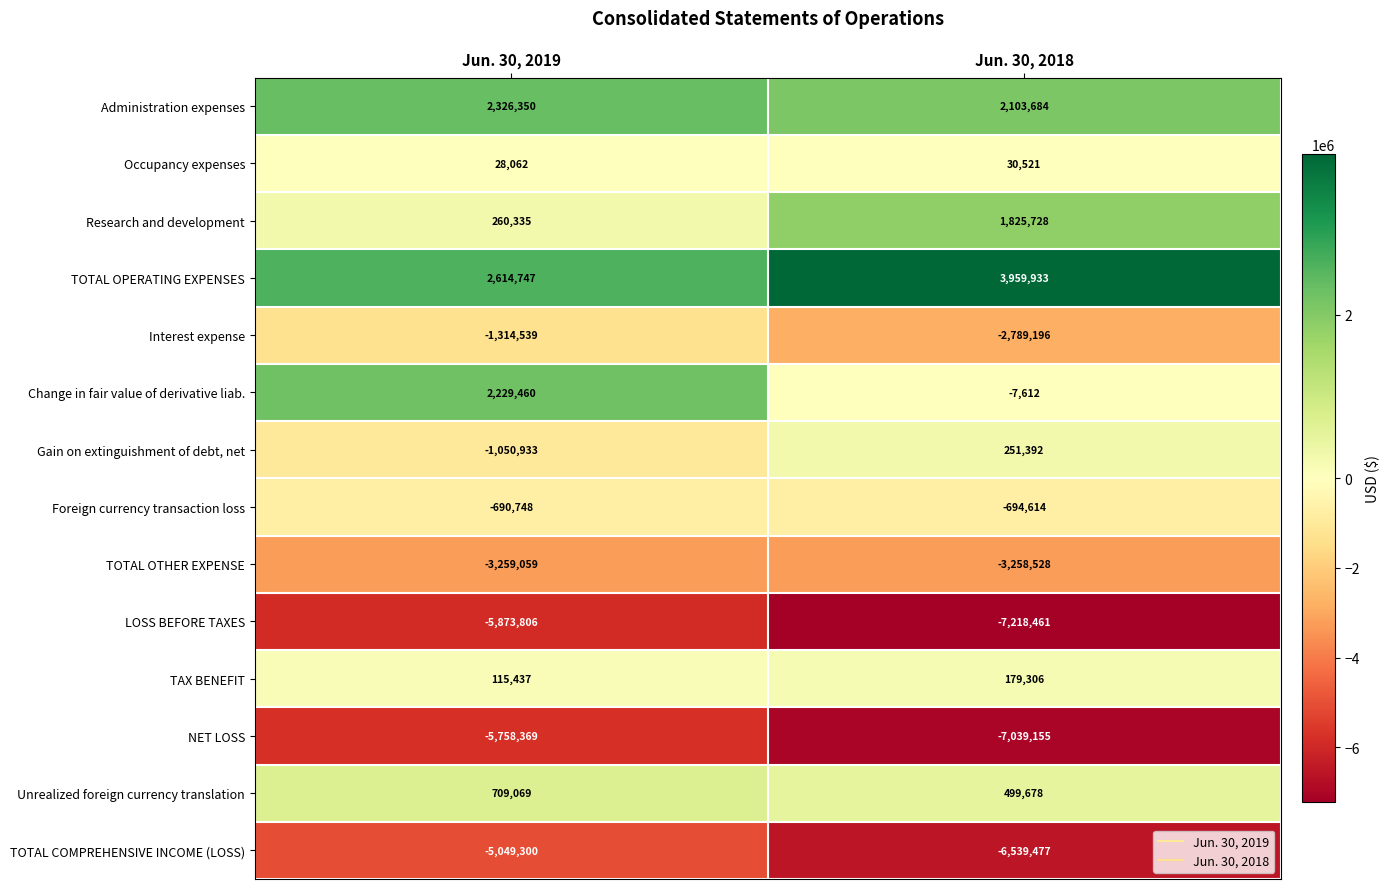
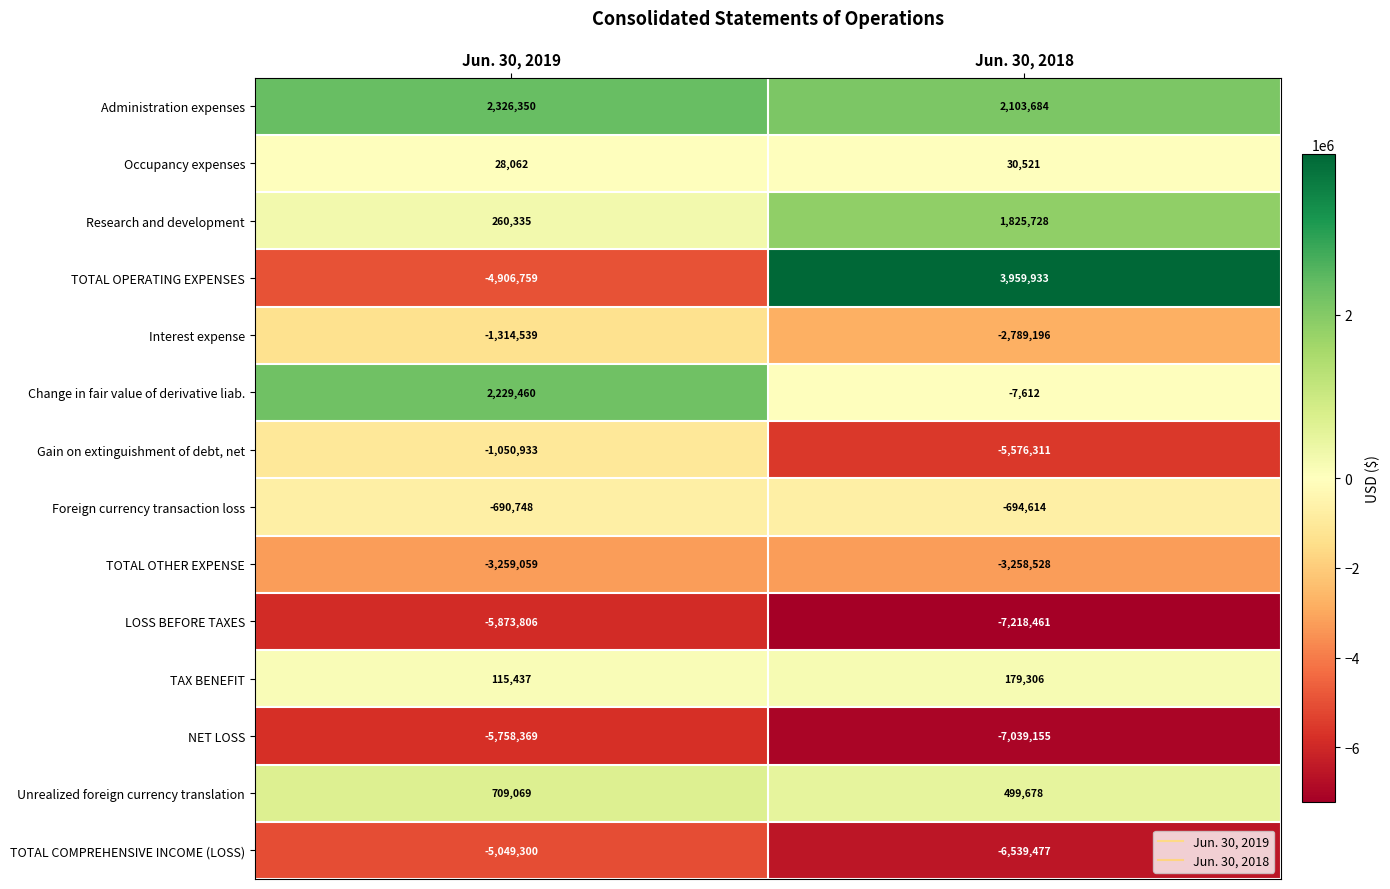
TOTAL OPERATING EXPENSES, Jun. 30, 2019: 2,614,747 -> -4,906,759
Gain on extinguishment of debt, net, Jun. 30, 2018: 251,392 -> -5,576,311
